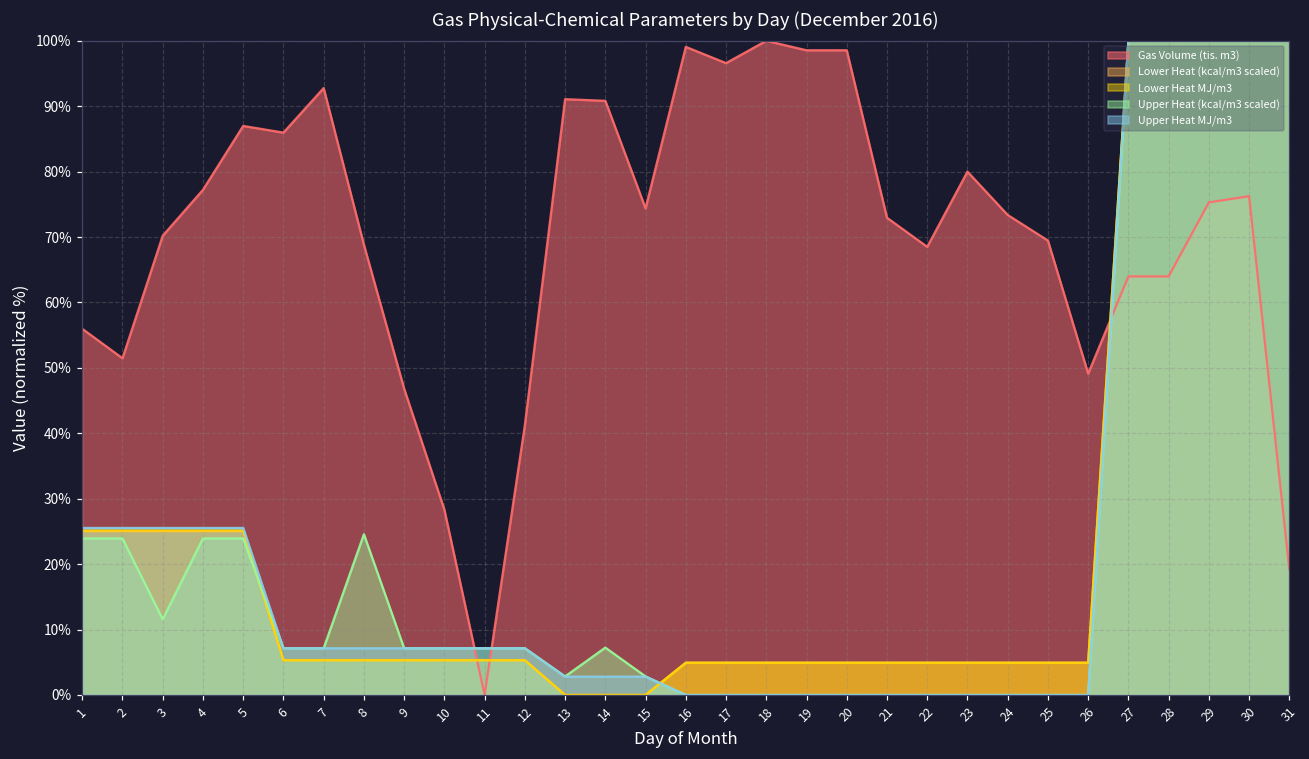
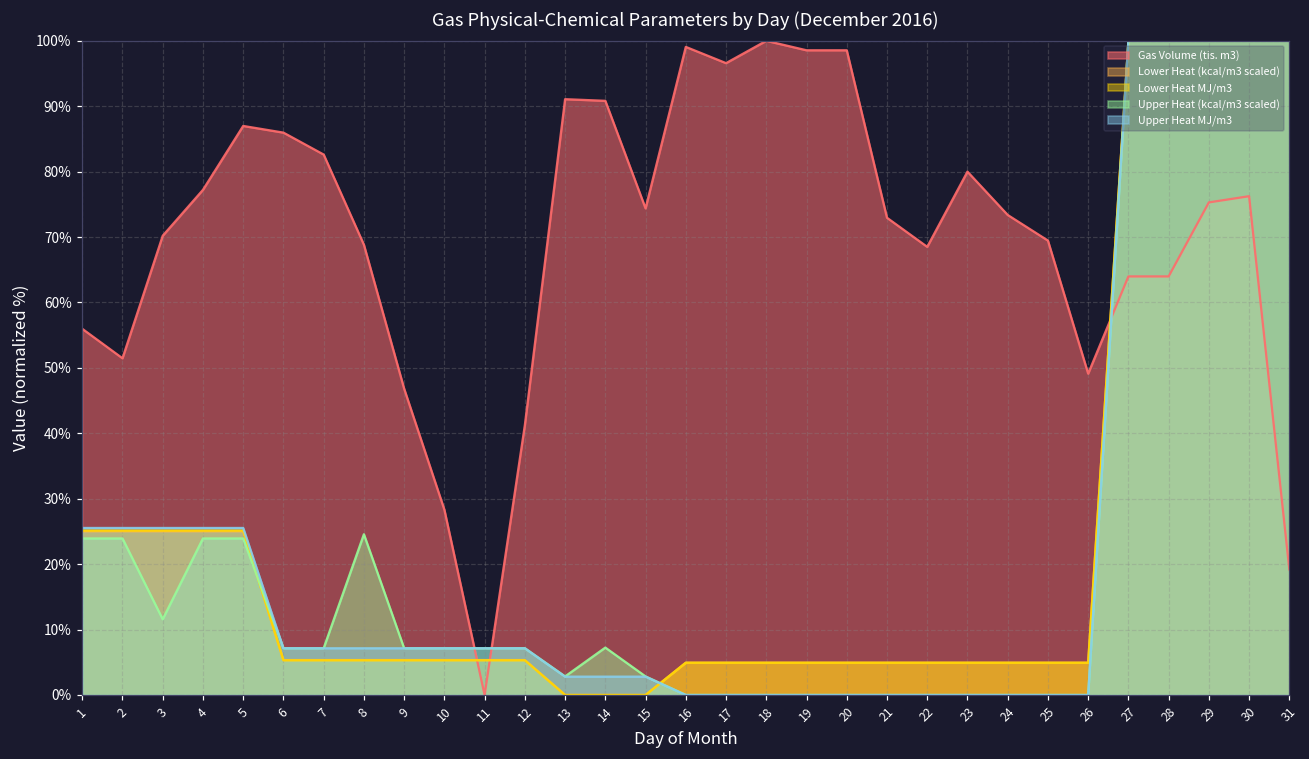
Gas Volume (tis. m3), 7: 93% -> 83%
